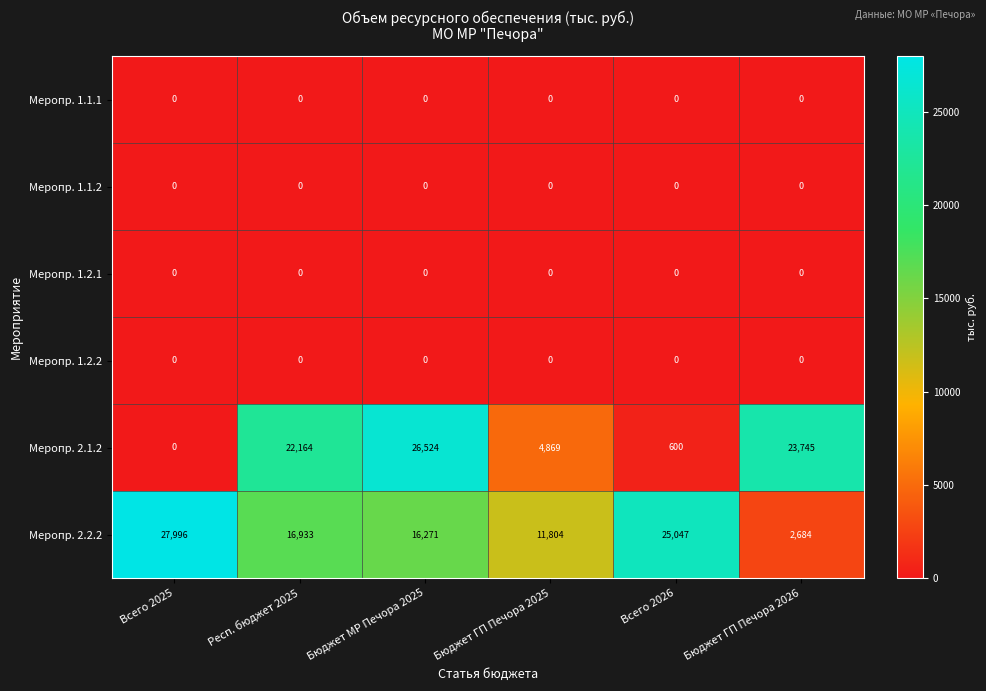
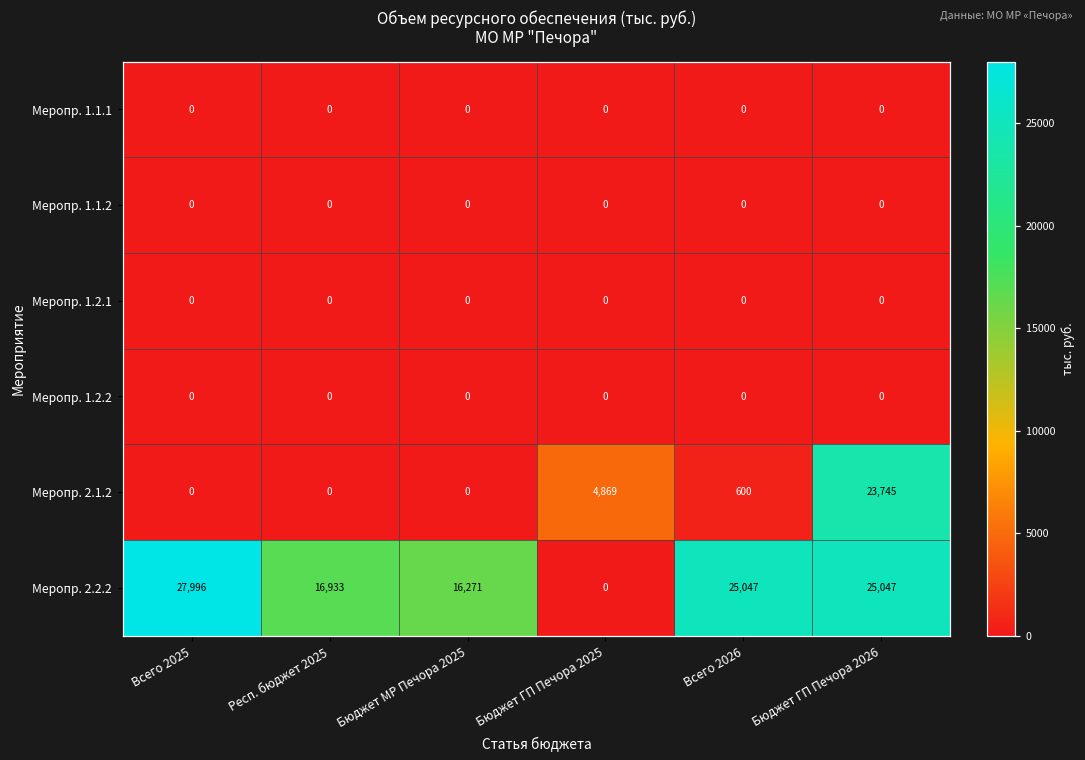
Меропр. 2.1.2, Респ. бюджет 2025: 22,164 -> 0
Меропр. 2.1.2, Бюджет МР Печора 2025: 26,524 -> 0
Меропр. 2.2.2, Бюджет ГП Печора 2025: 11,804 -> 0
Меропр. 2.2.2, Бюджет ГП Печора 2026: 2,684 -> 25,047
